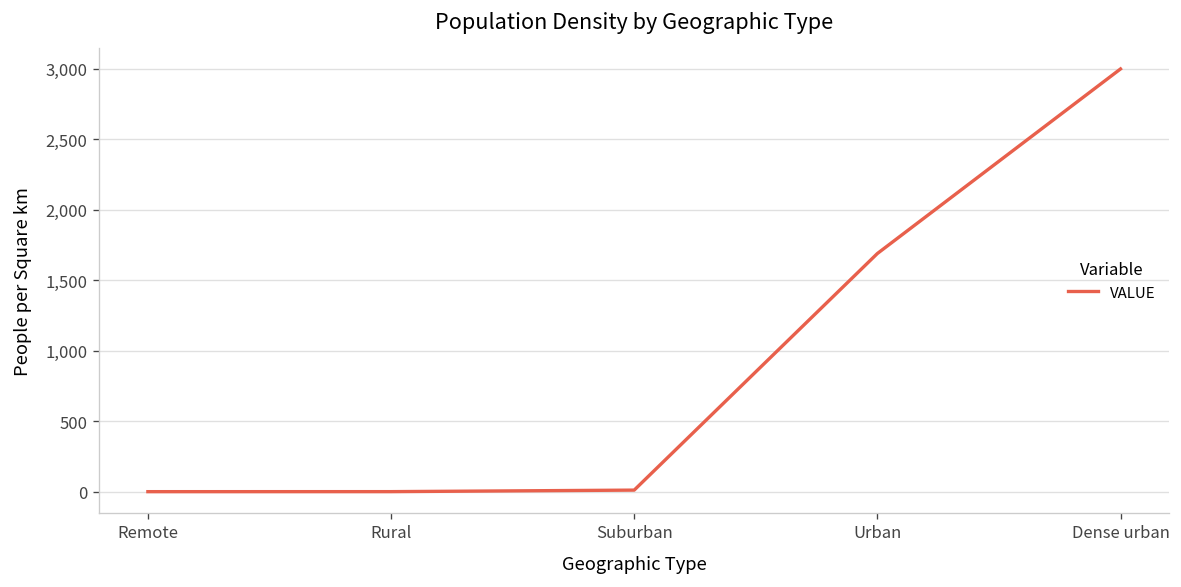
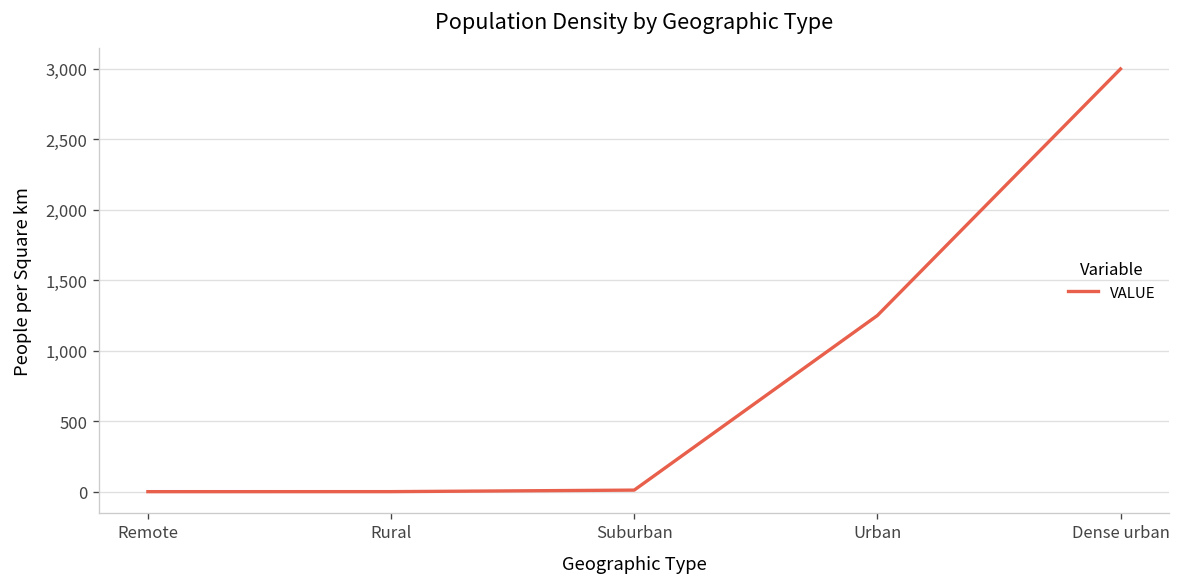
Urban: 1,690 -> 1,250
